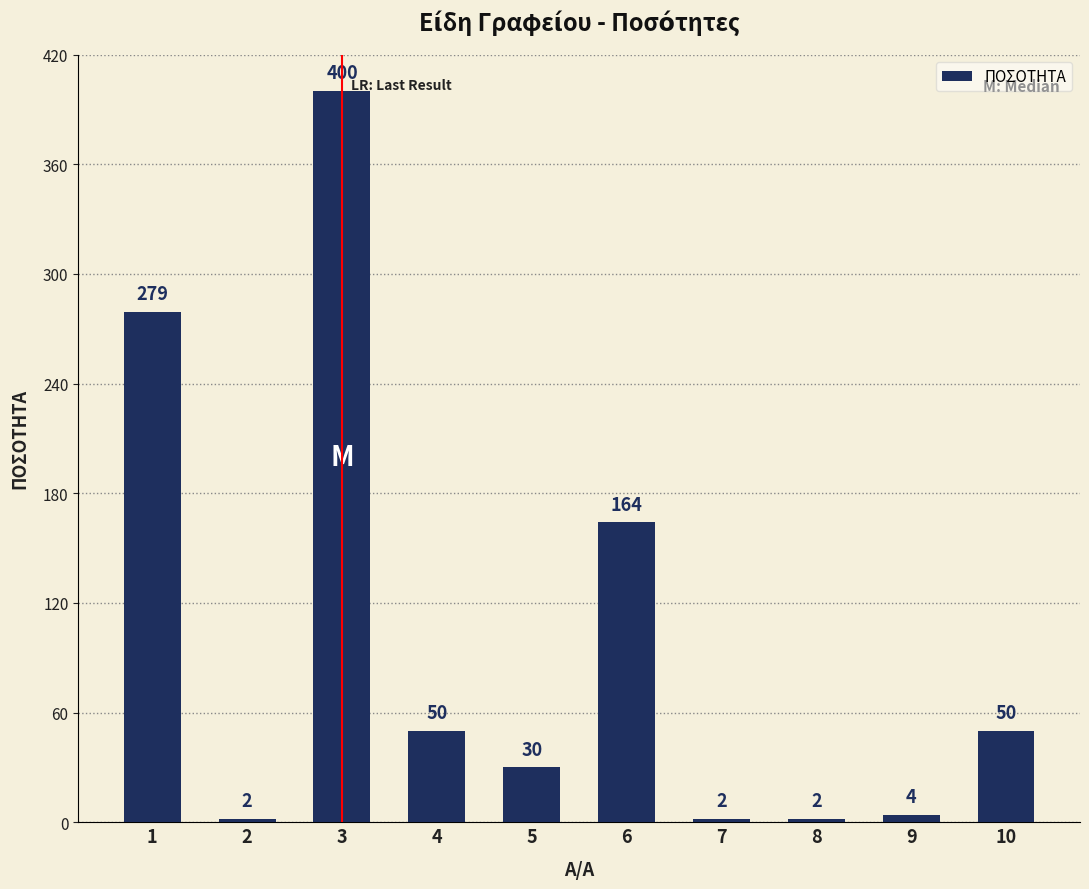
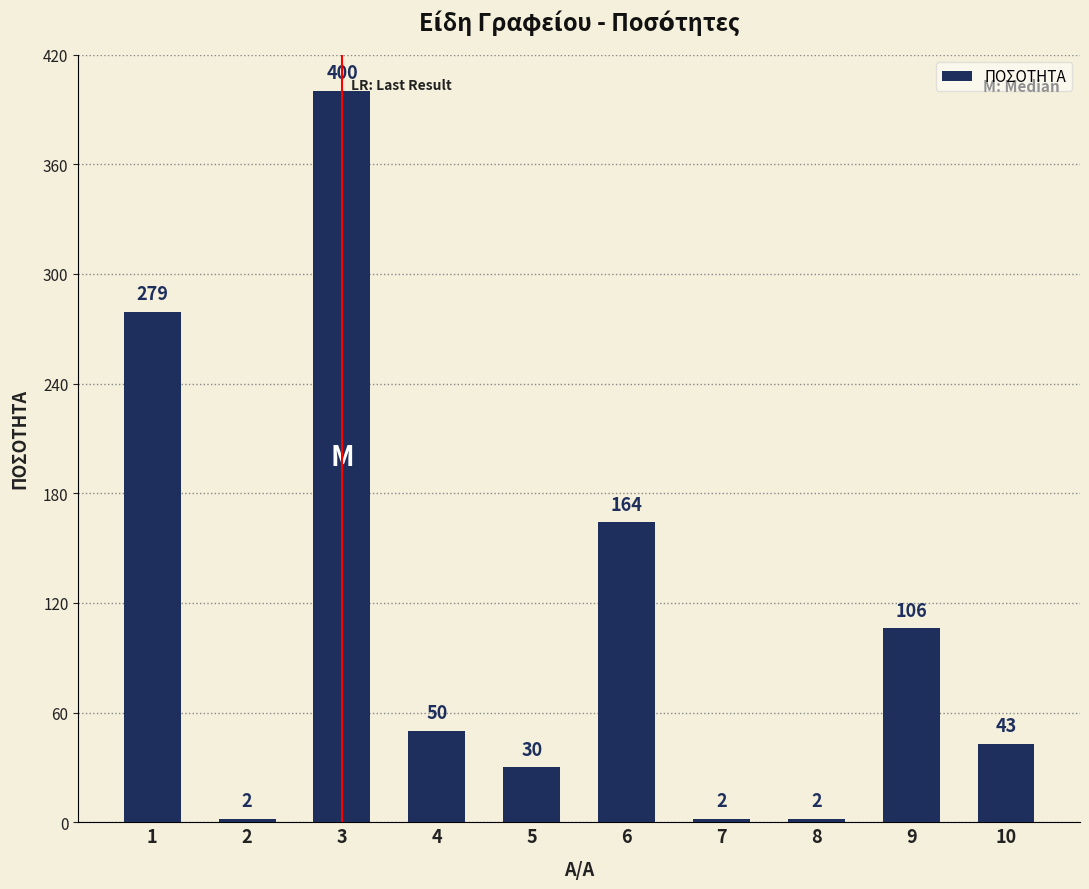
9: 4 -> 106
10: 50 -> 43
